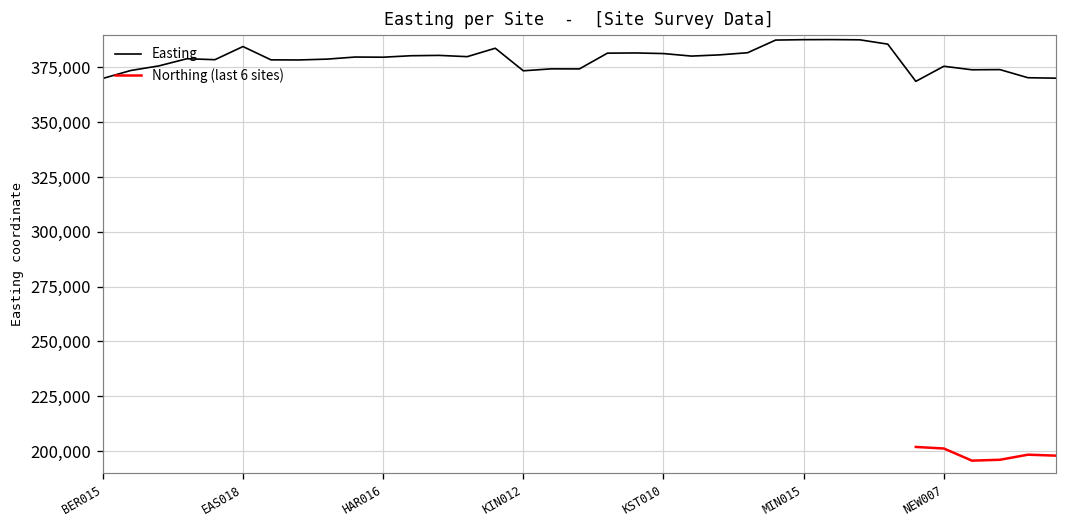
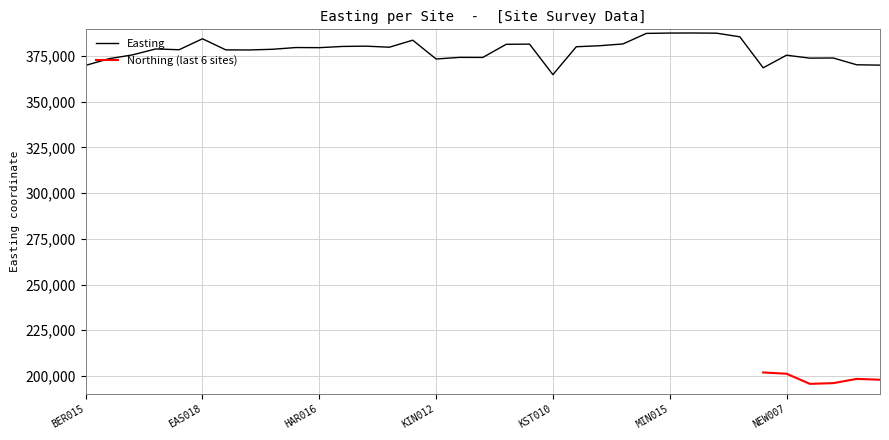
Easting, KST010: 381,000 -> 365,000
